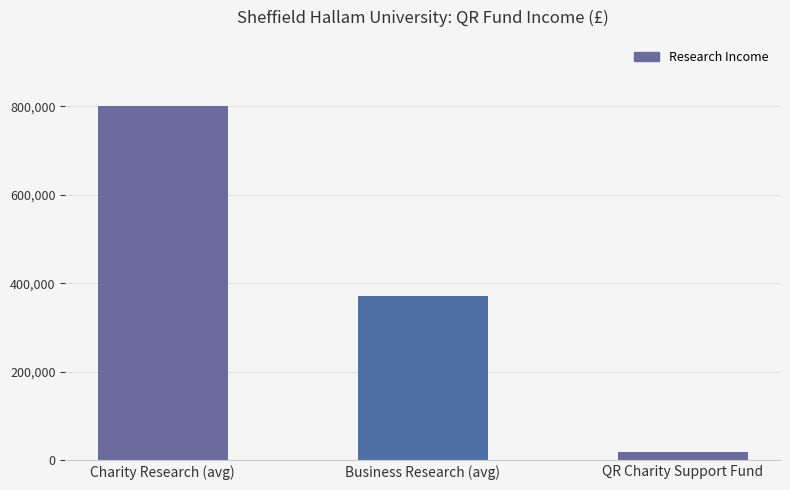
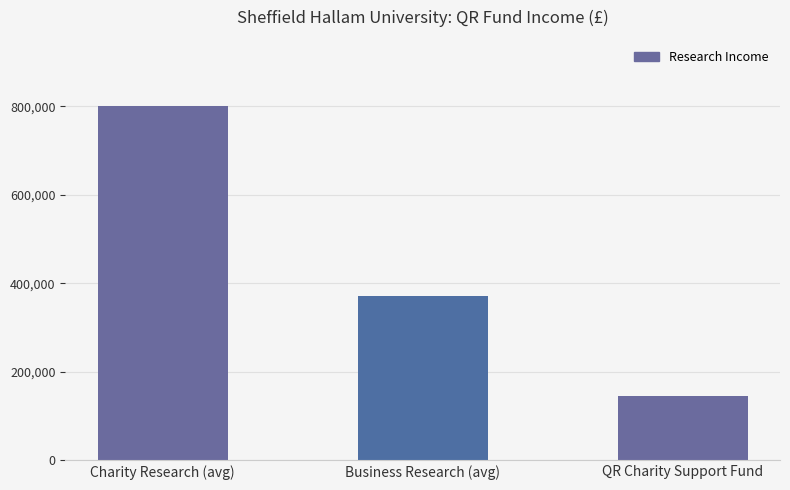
QR Charity Support Fund: 20,000 -> 140,000
